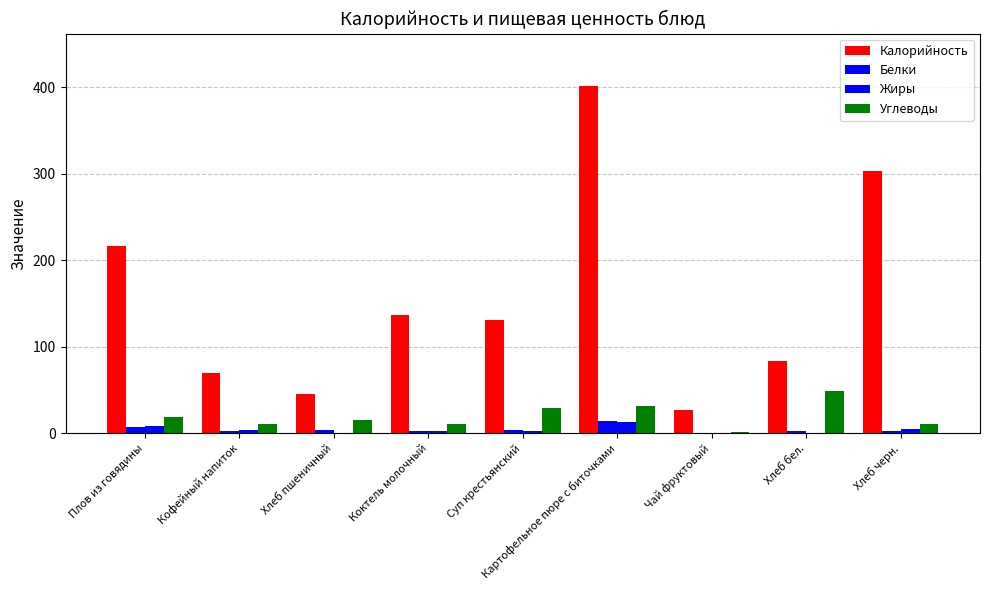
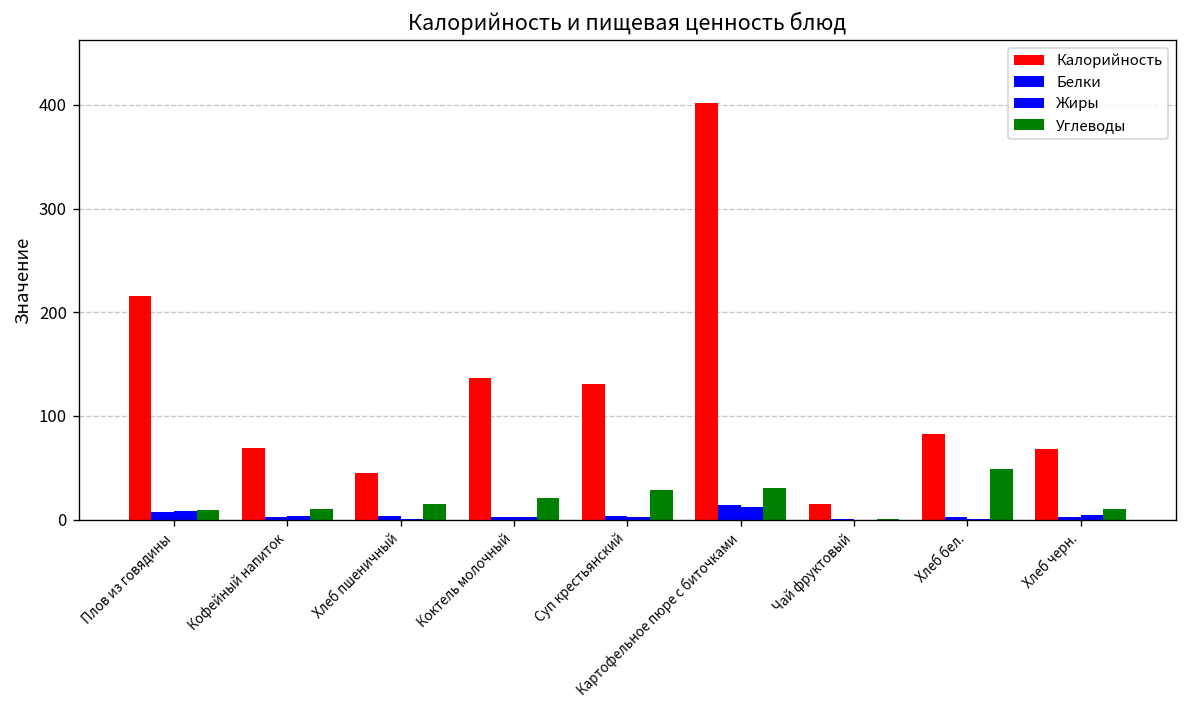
Углеводы, Плов из говядины: 20 -> 10
Углеводы, Коктель молочный: 10 -> 20
Калорийность, Чай фруктовый: 30 -> 20
Калорийность, Хлеб черн.: 300 -> 70
